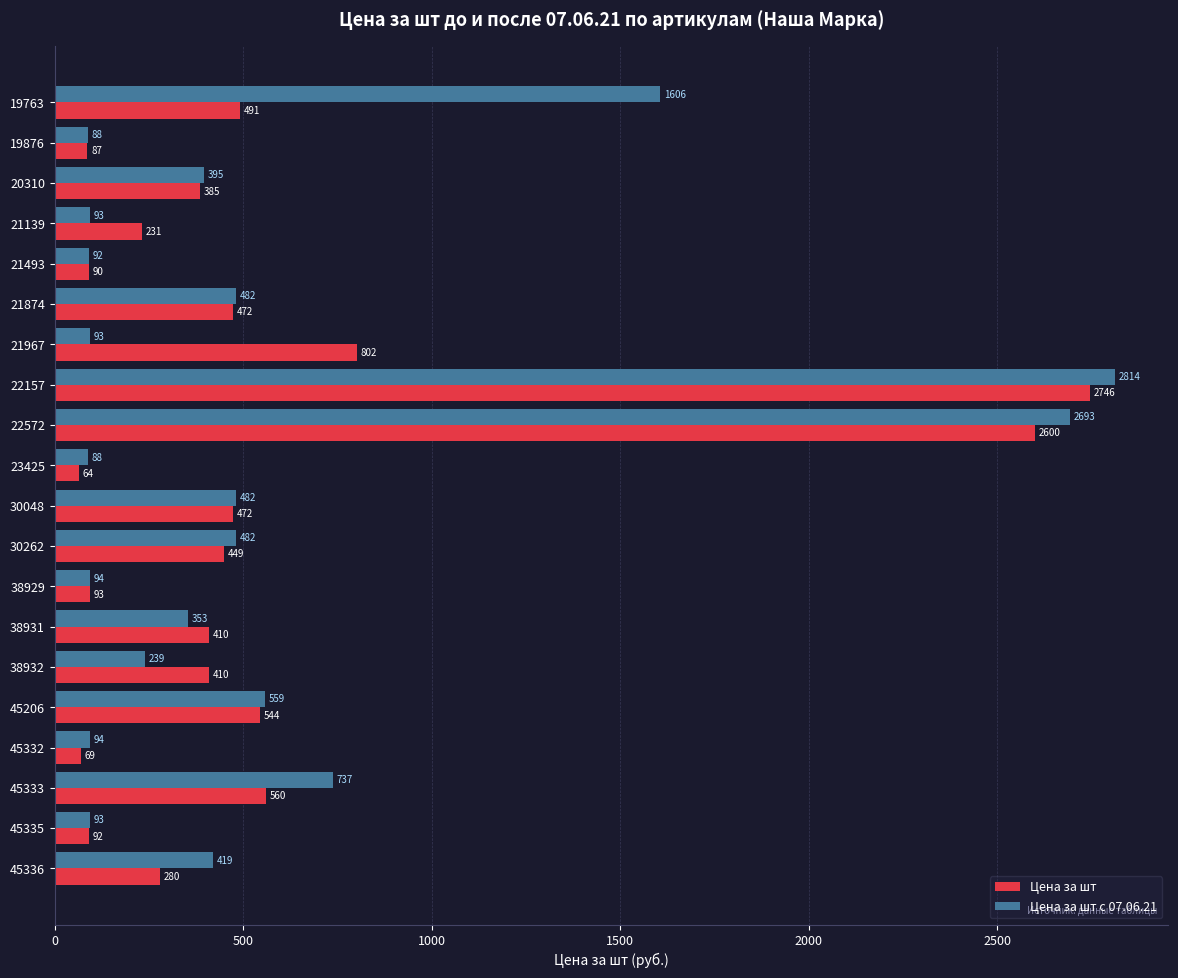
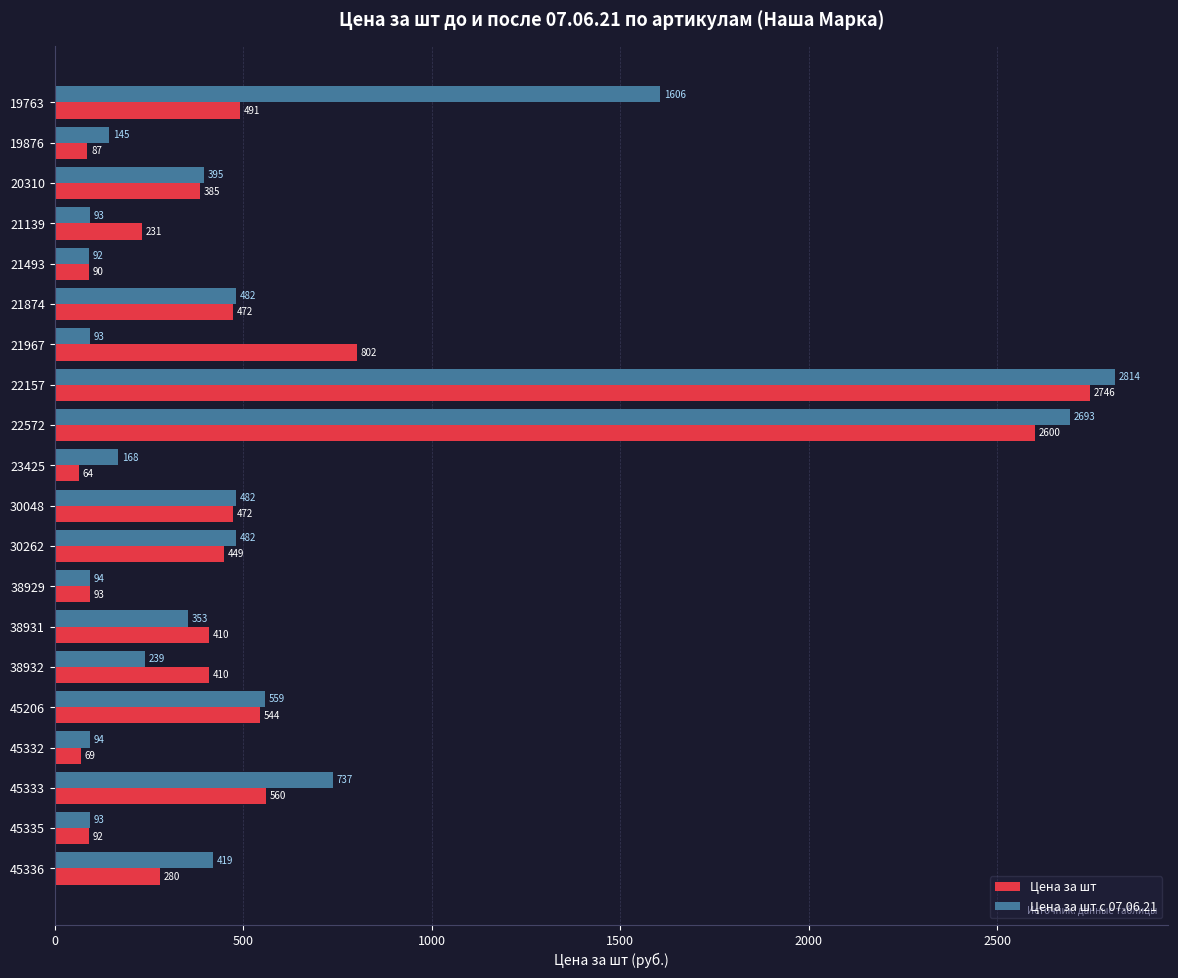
Цена за шт с 07.06.21, 19876: 88 -> 145
Цена за шт с 07.06.21, 23425: 88 -> 168
